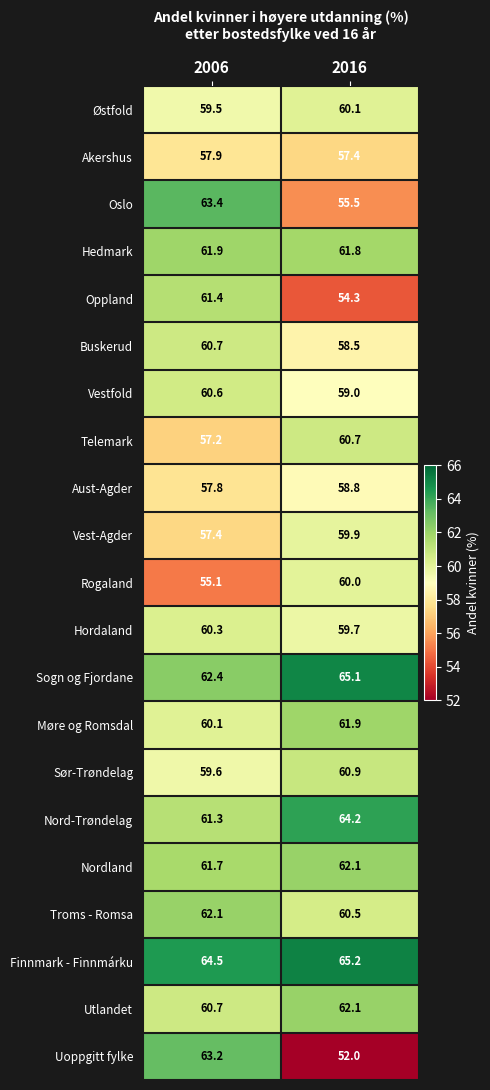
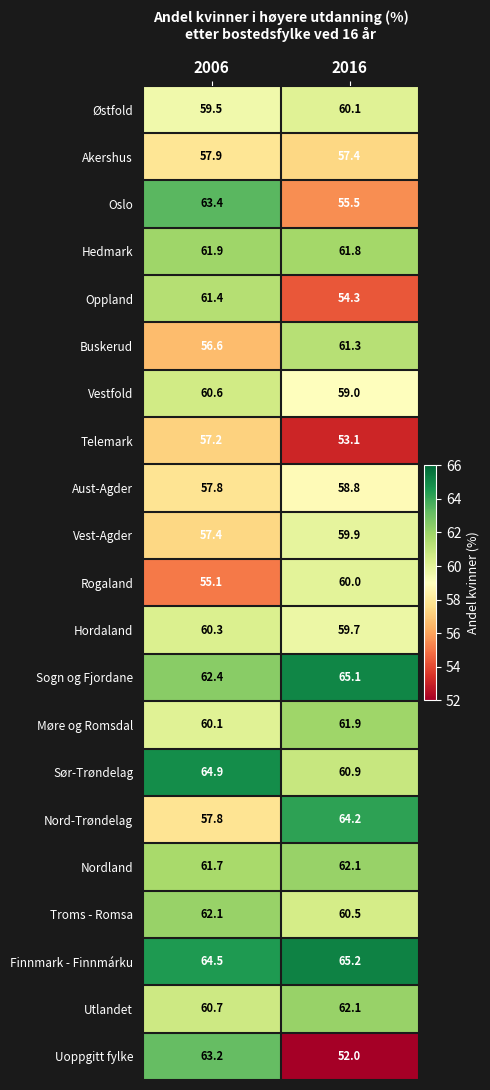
Buskerud, 2006: 60.7 -> 56.6
Buskerud, 2016: 58.5 -> 61.3
Telemark, 2016: 60.7 -> 53.1
Sør-Trøndelag, 2006: 59.6 -> 64.9
Nord-Trøndelag, 2006: 61.3 -> 57.8
